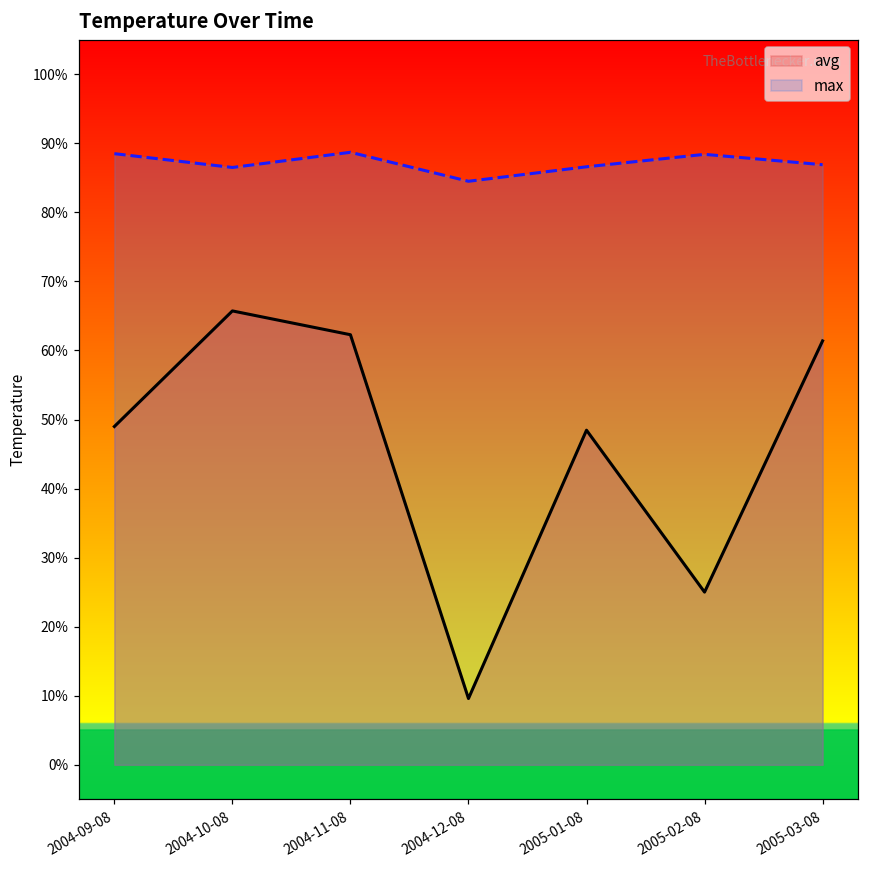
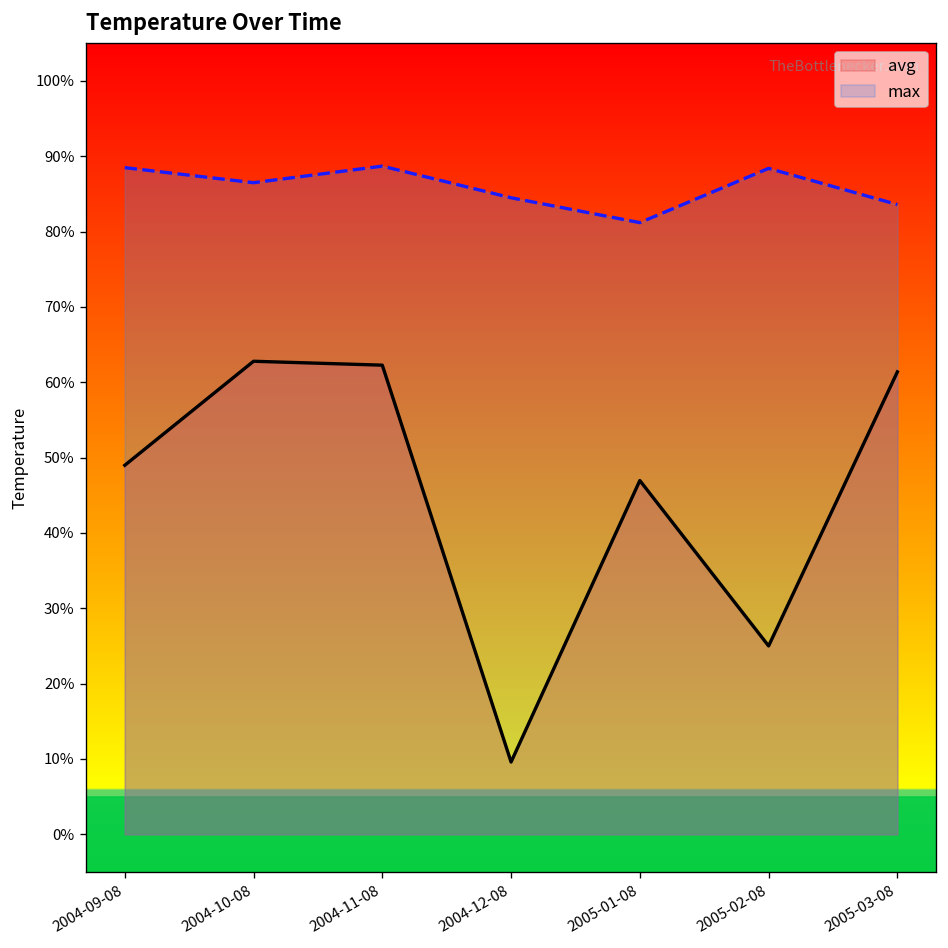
avg, 2004-10-08: 66% -> 63%
avg, 2005-01-08: 48% -> 47%
max, 2005-01-08: 87% -> 81%
max, 2005-03-08: 87% -> 84%
